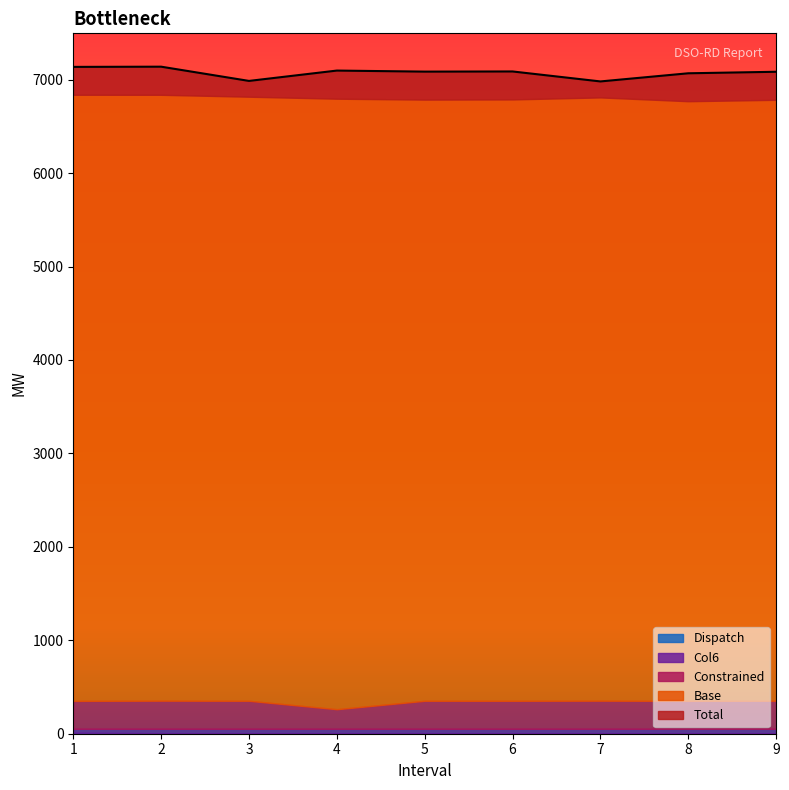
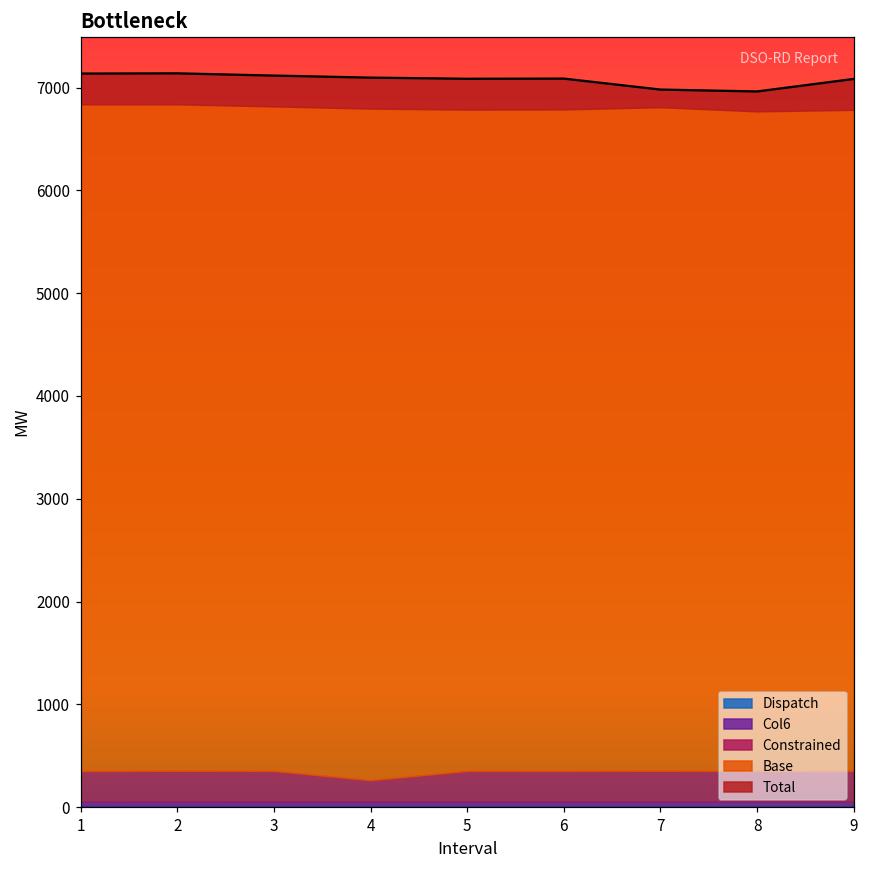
Total, 3: 7000 -> 7100
Total, 8: 7100 -> 7000
